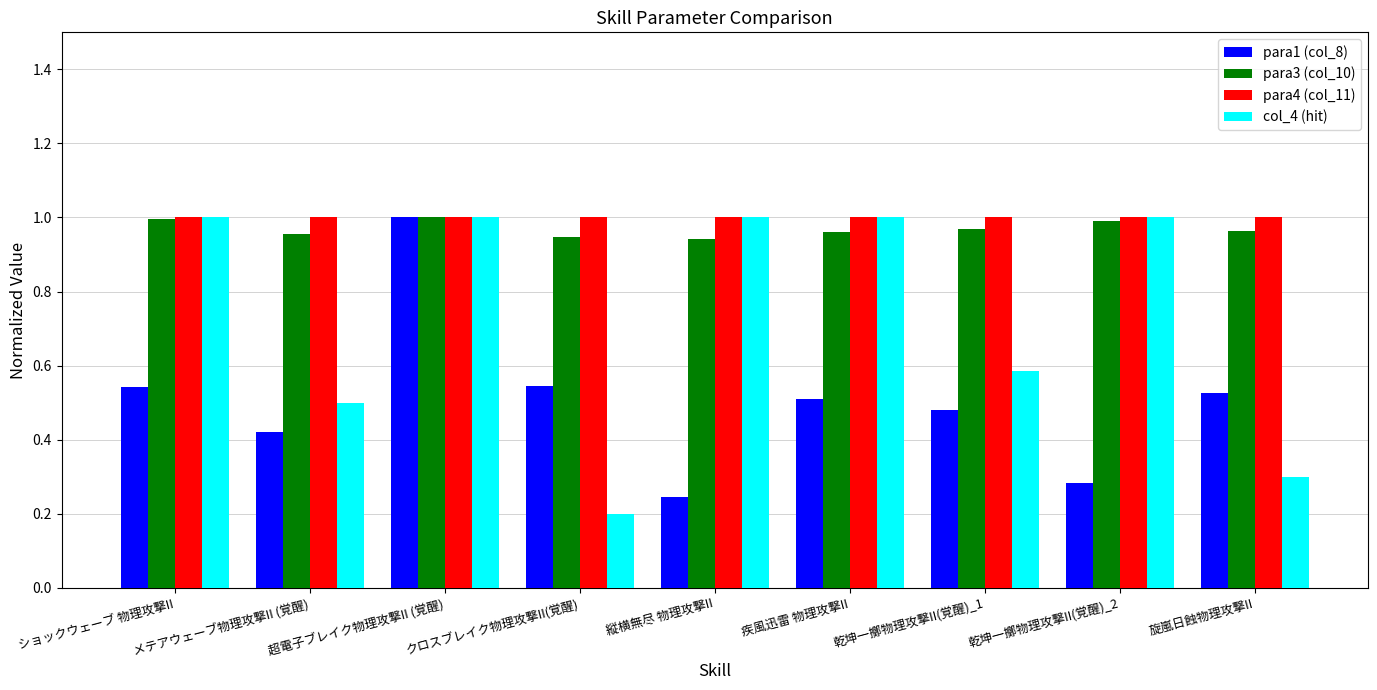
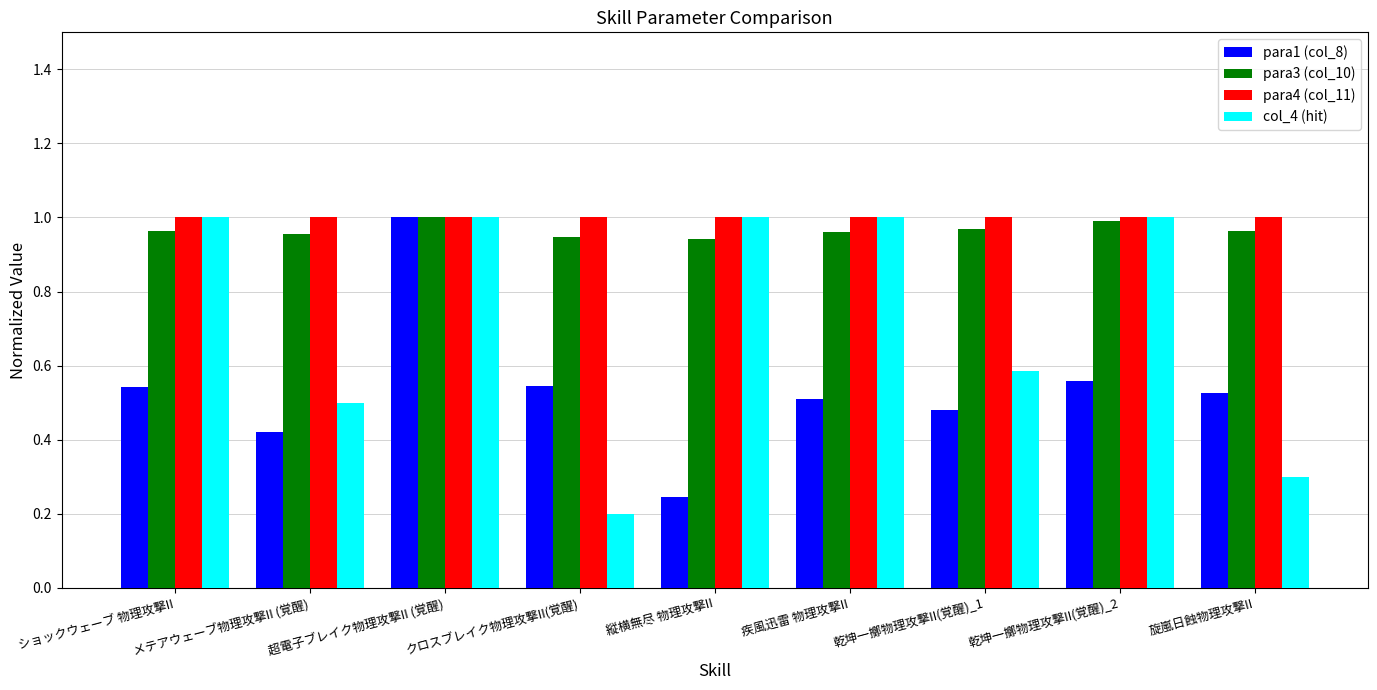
para3 (col_10), ショックウェーブ 物理攻撃II: 1.00 -> 0.96
para1 (col_8), 乾坤一擲物理攻撃II(覚醒)_2: 0.28 -> 0.56
